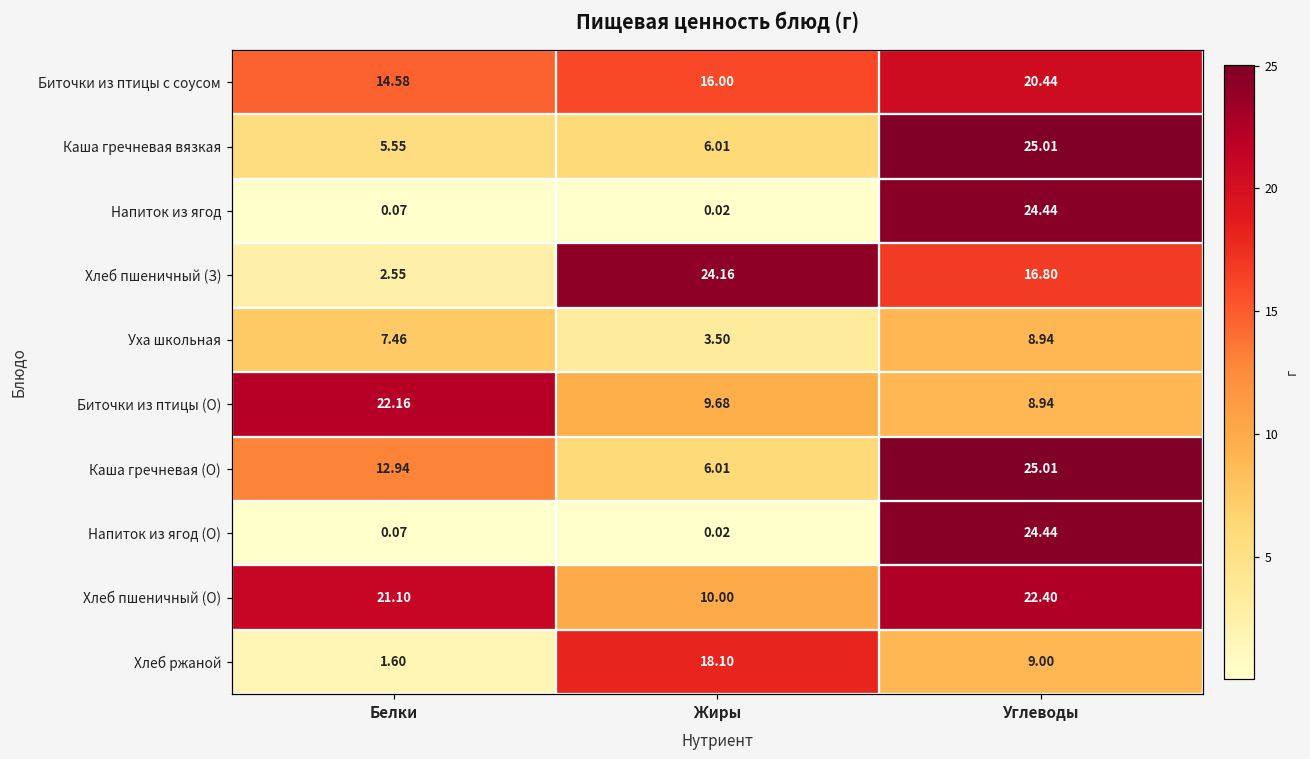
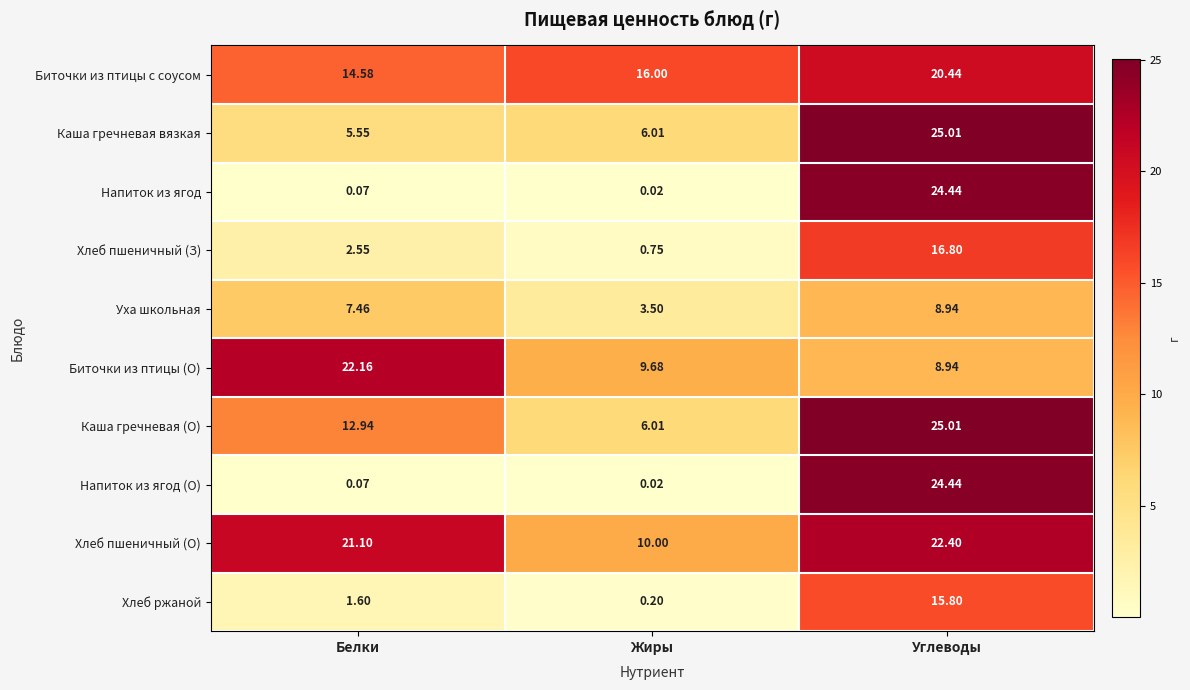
Хлеб пшеничный (З), Жиры: 24.16 -> 0.75
Хлеб ржаной, Жиры: 18.10 -> 0.20
Хлеб ржаной, Углеводы: 9.00 -> 15.80
